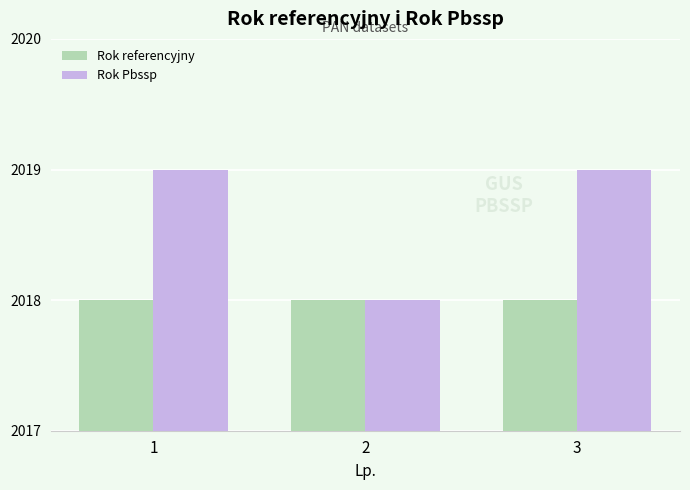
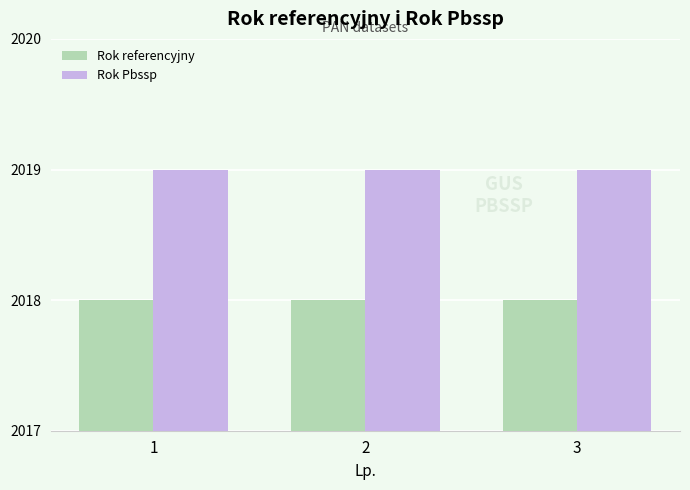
Rok Pbssp, 2: 2018 -> 2019
